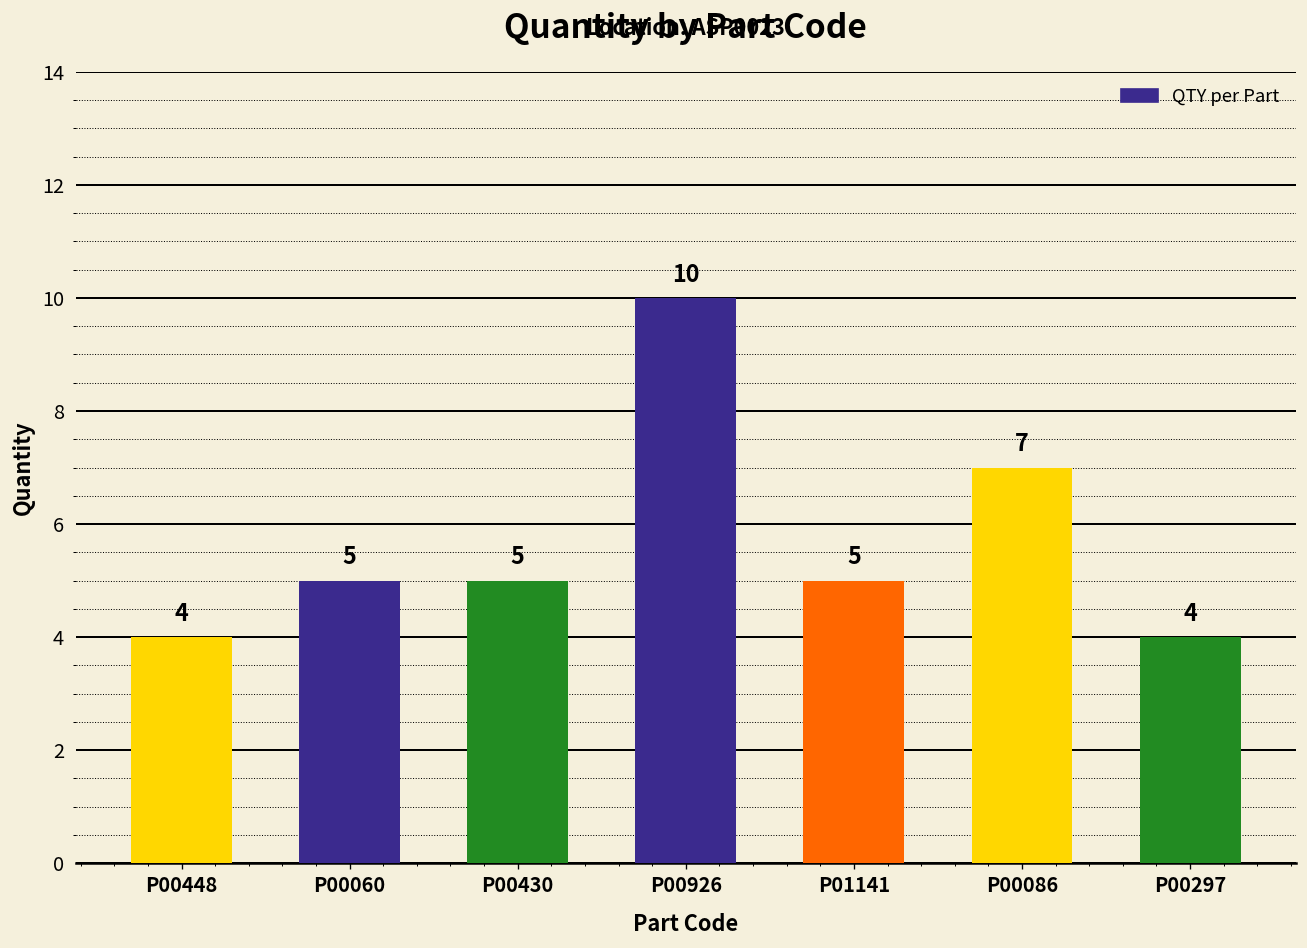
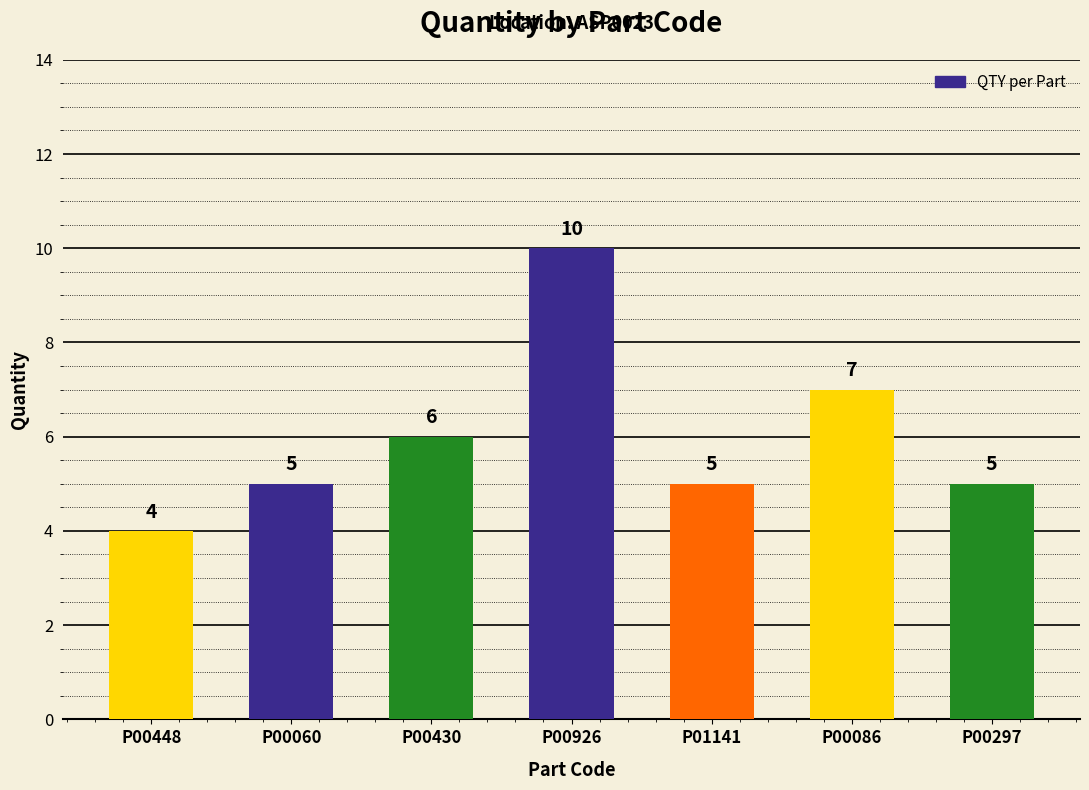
P00430: 5 -> 6
P00297: 4 -> 5
